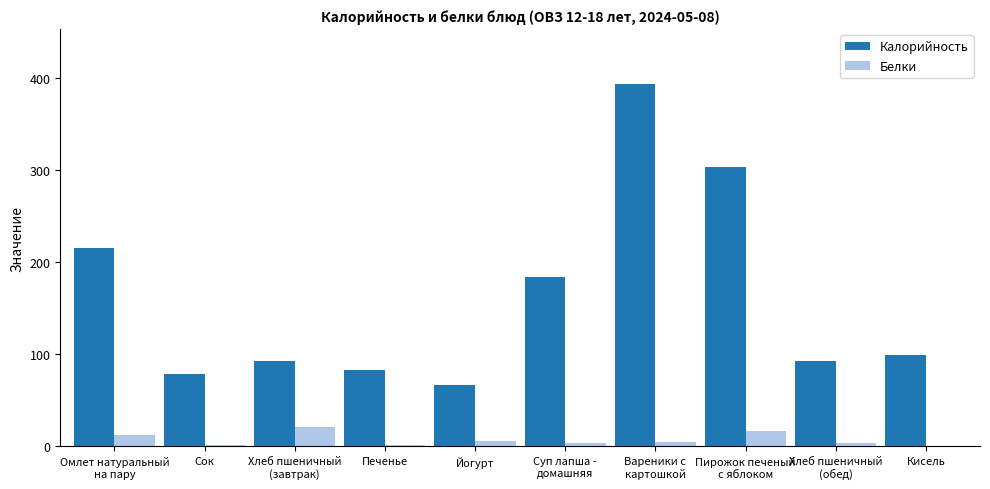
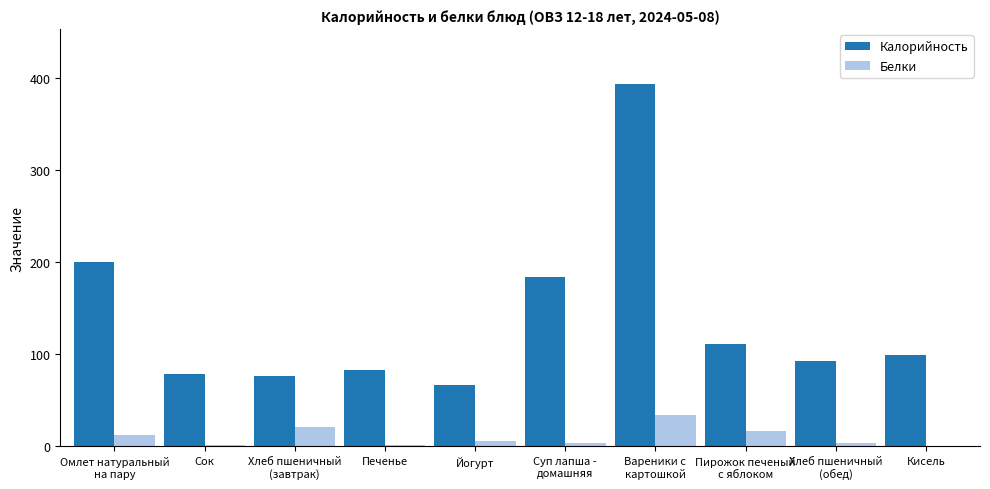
Калорийность, Омлет натуральный на пару: 220 -> 200
Калорийность, Хлеб пшеничный (завтрак): 90 -> 80
Белки, Вареники с картошкой: 10 -> 30
Калорийность, Пирожок печеный с яблоком: 300 -> 110
